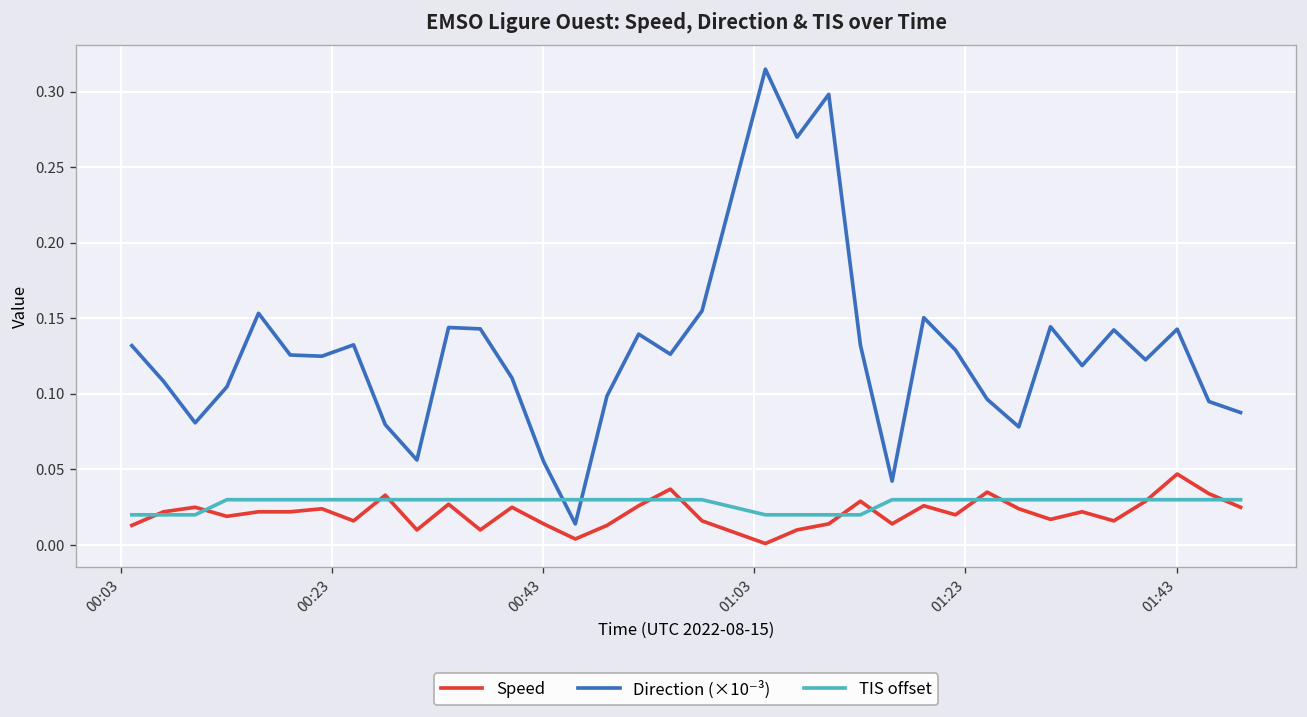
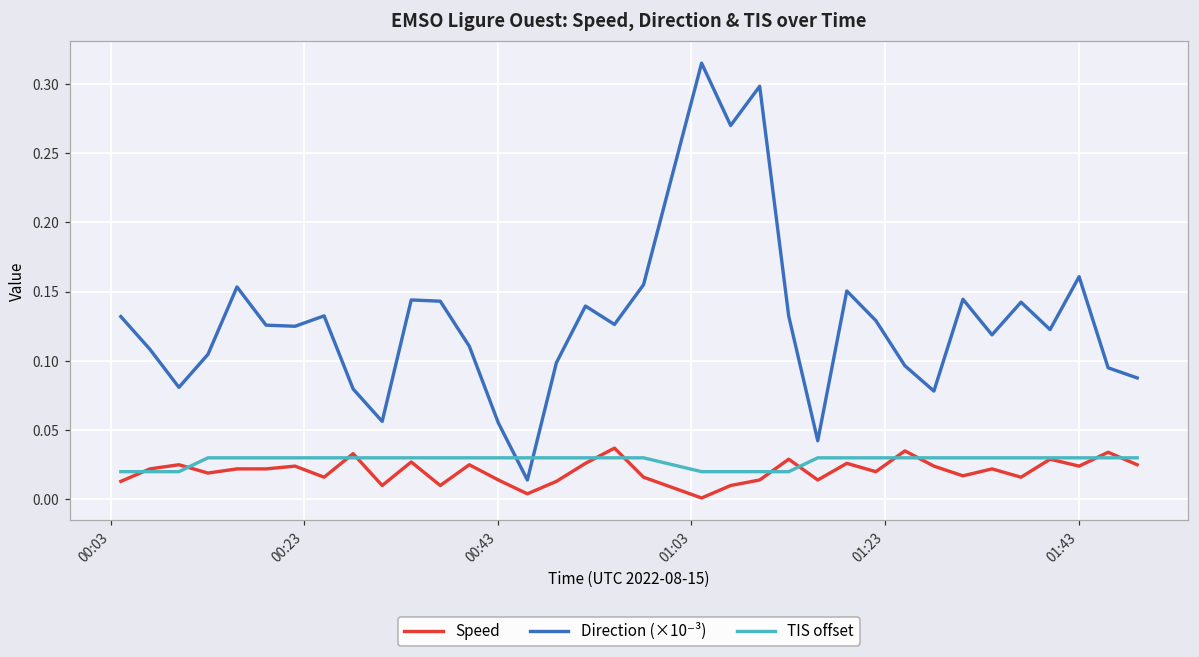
Speed, 01:43: 0.047 -> 0.024
Direction (×10⁻³), 01:43: 0.143 -> 0.161
